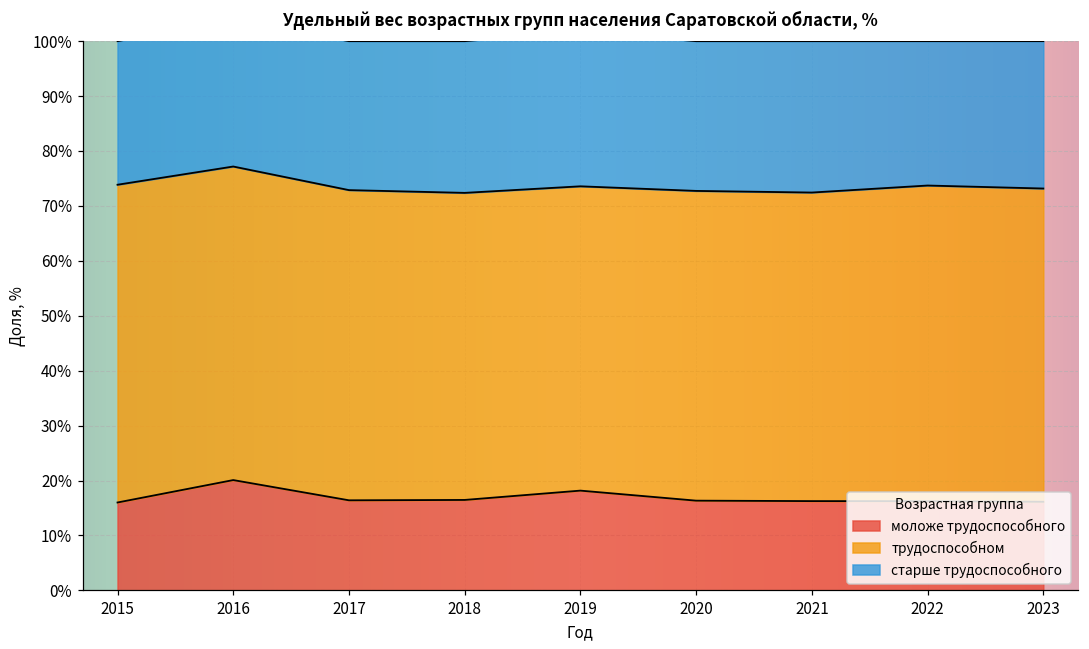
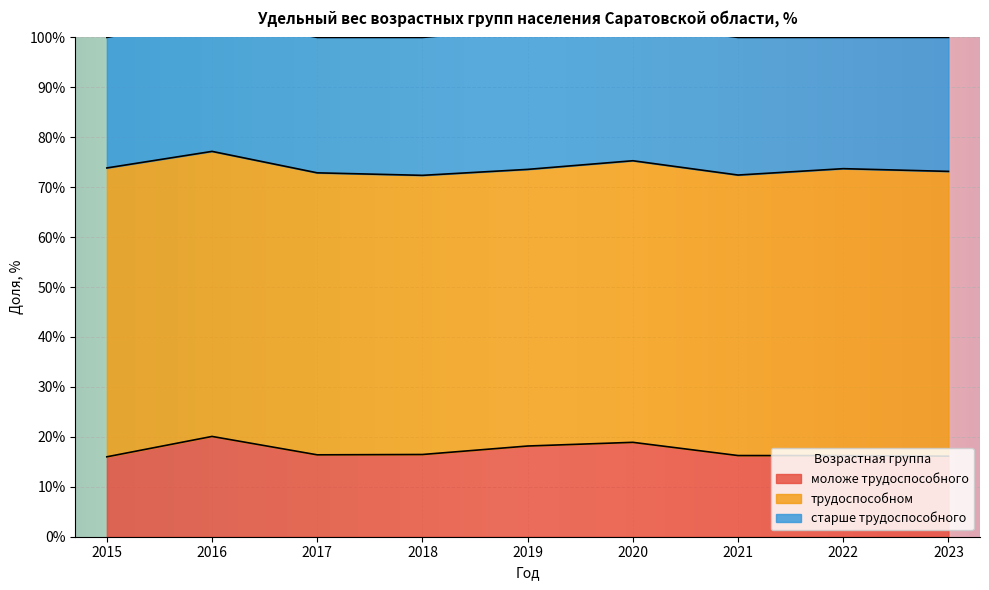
моложе трудоспособного, 2020: 16% -> 19%
